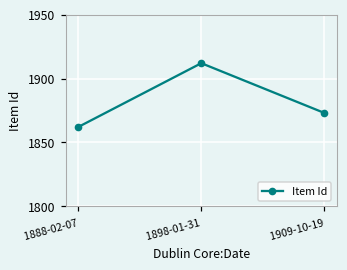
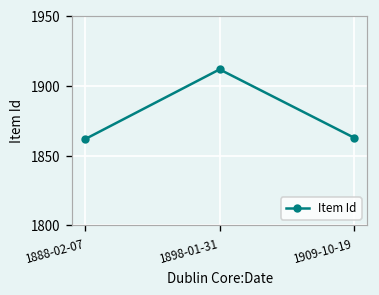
1909-10-19: 1873 -> 1863
